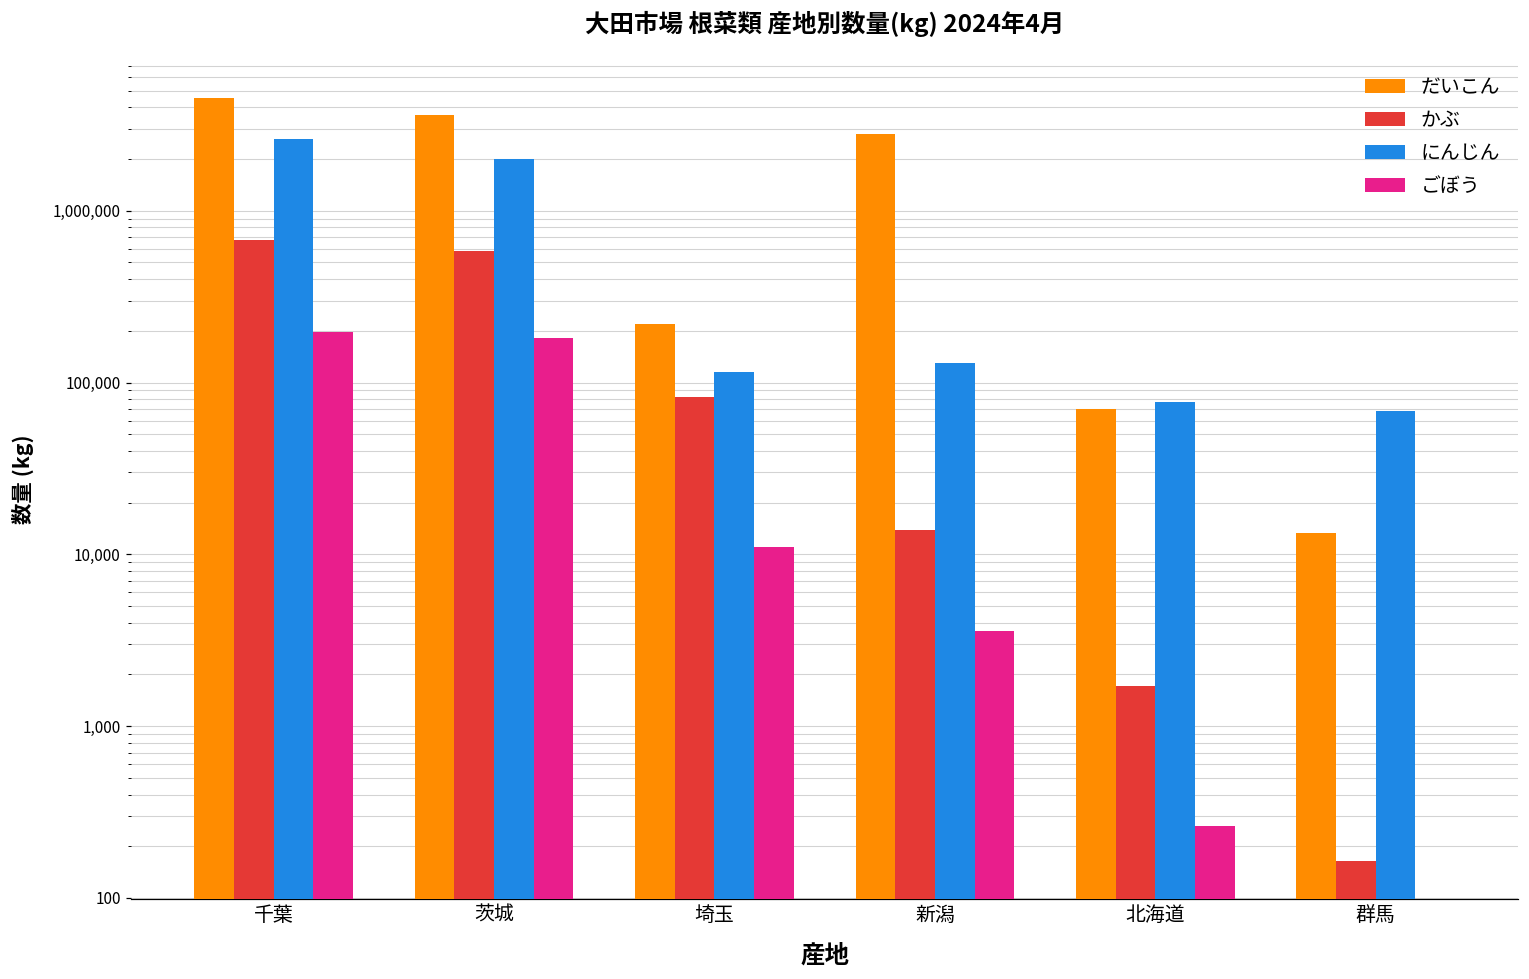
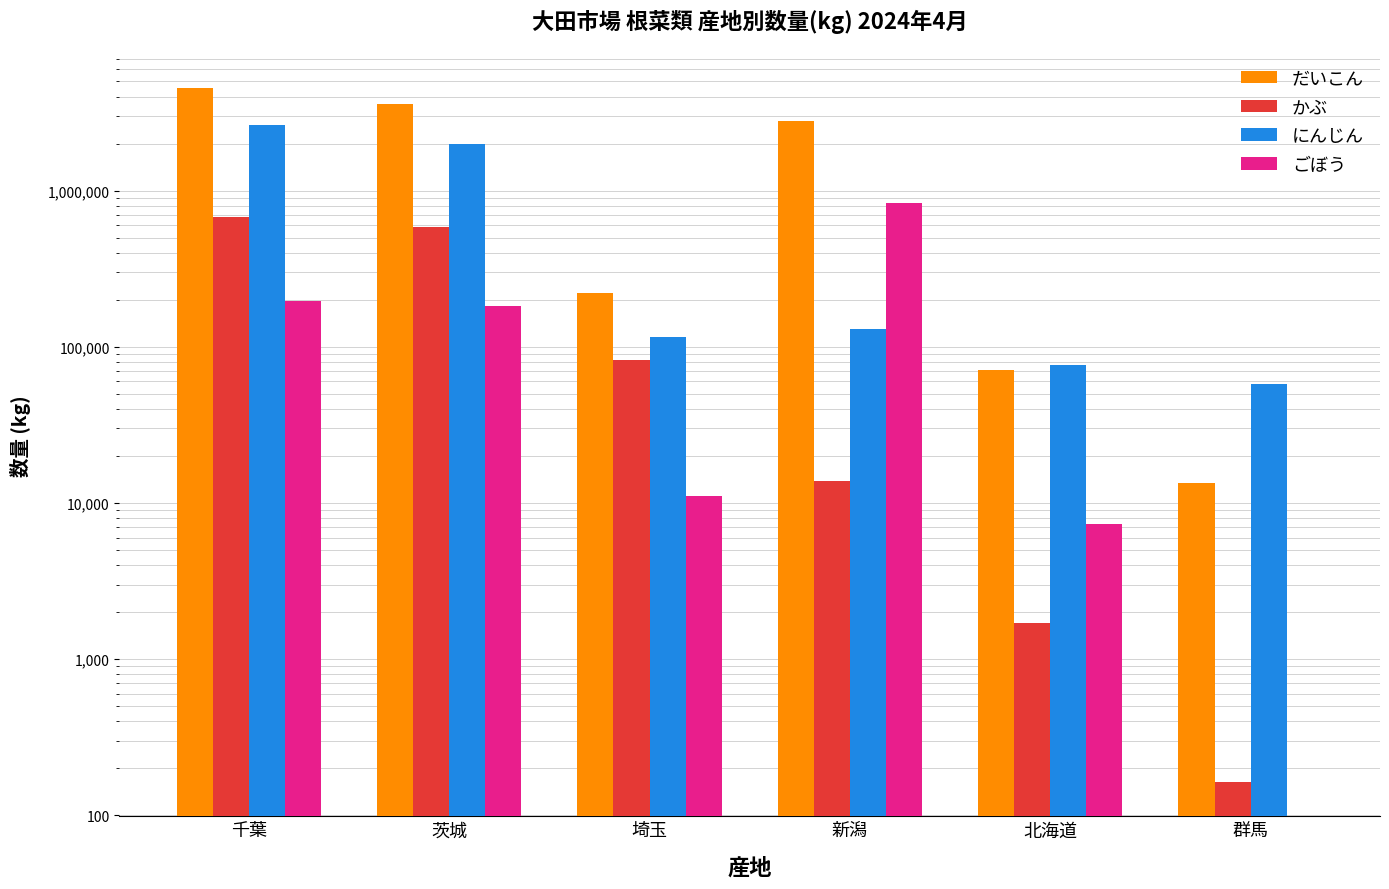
ごぼう, 新潟: 3,600 -> 800,000
ごぼう, 北海道: 260 -> 7,000
にんじん, 群馬: 70,000 -> 57,000
